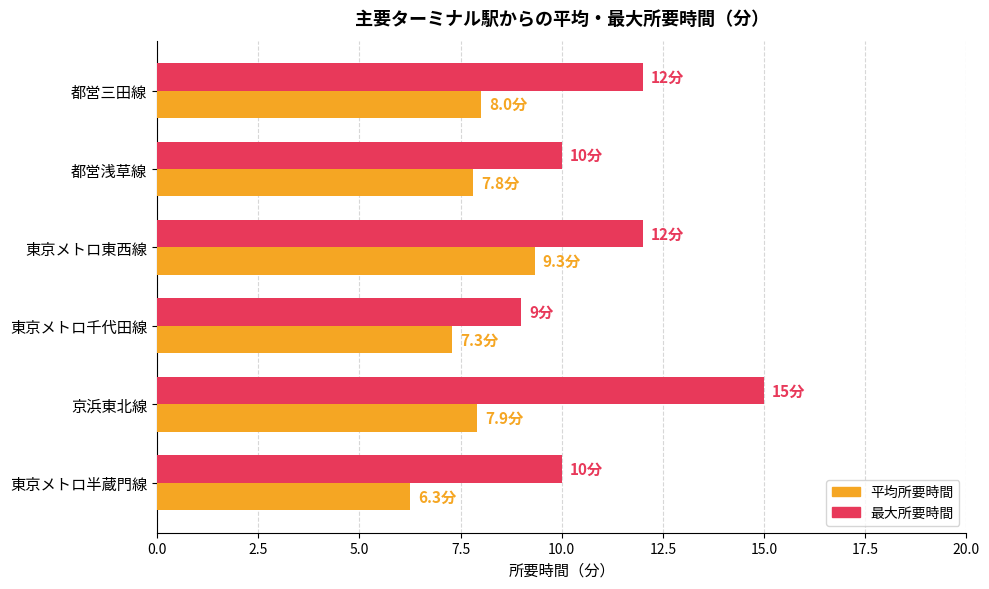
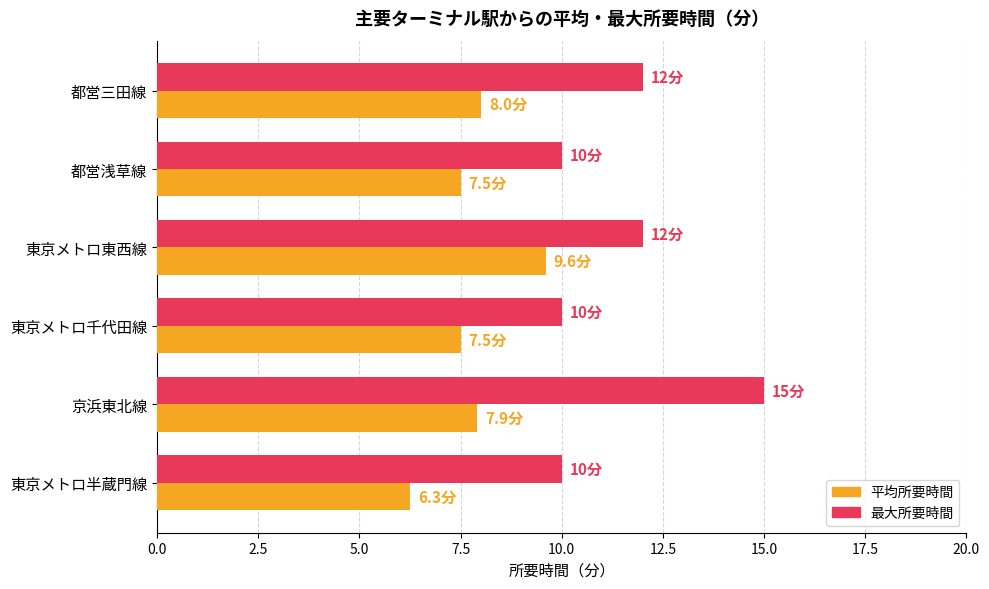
平均所要時間, 都営浅草線: 7.8分 -> 7.5分
平均所要時間, 東京メトロ東西線: 9.3分 -> 9.6分
最大所要時間, 東京メトロ千代田線: 9分 -> 10分
平均所要時間, 東京メトロ千代田線: 7.3分 -> 7.5分
